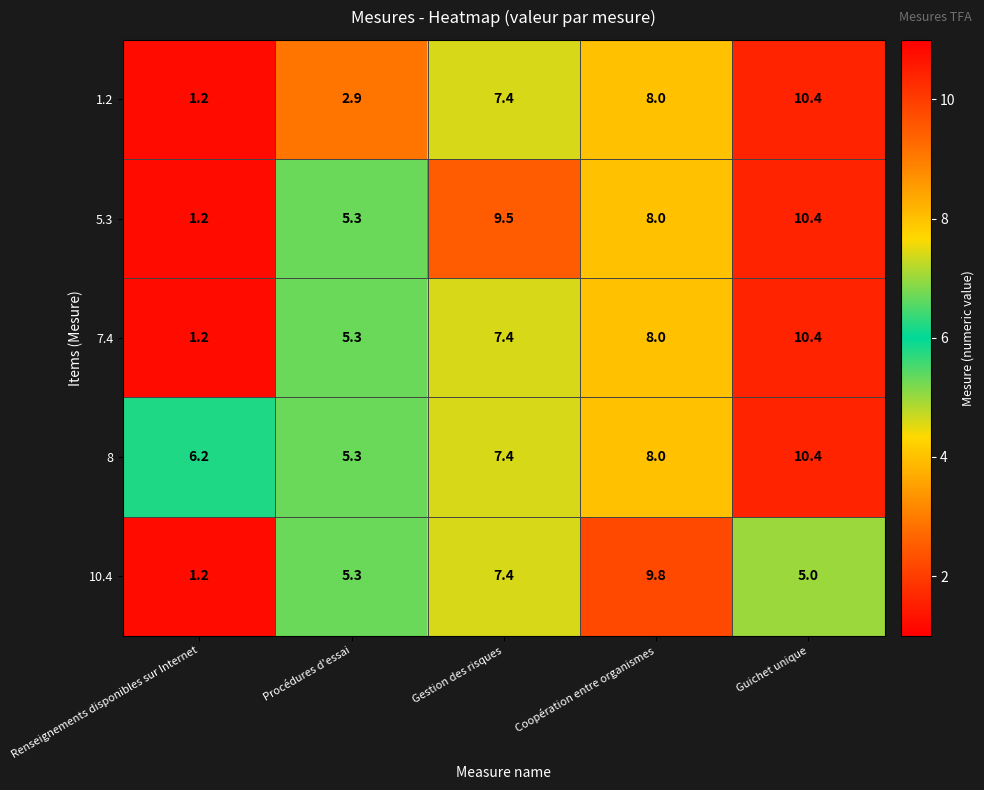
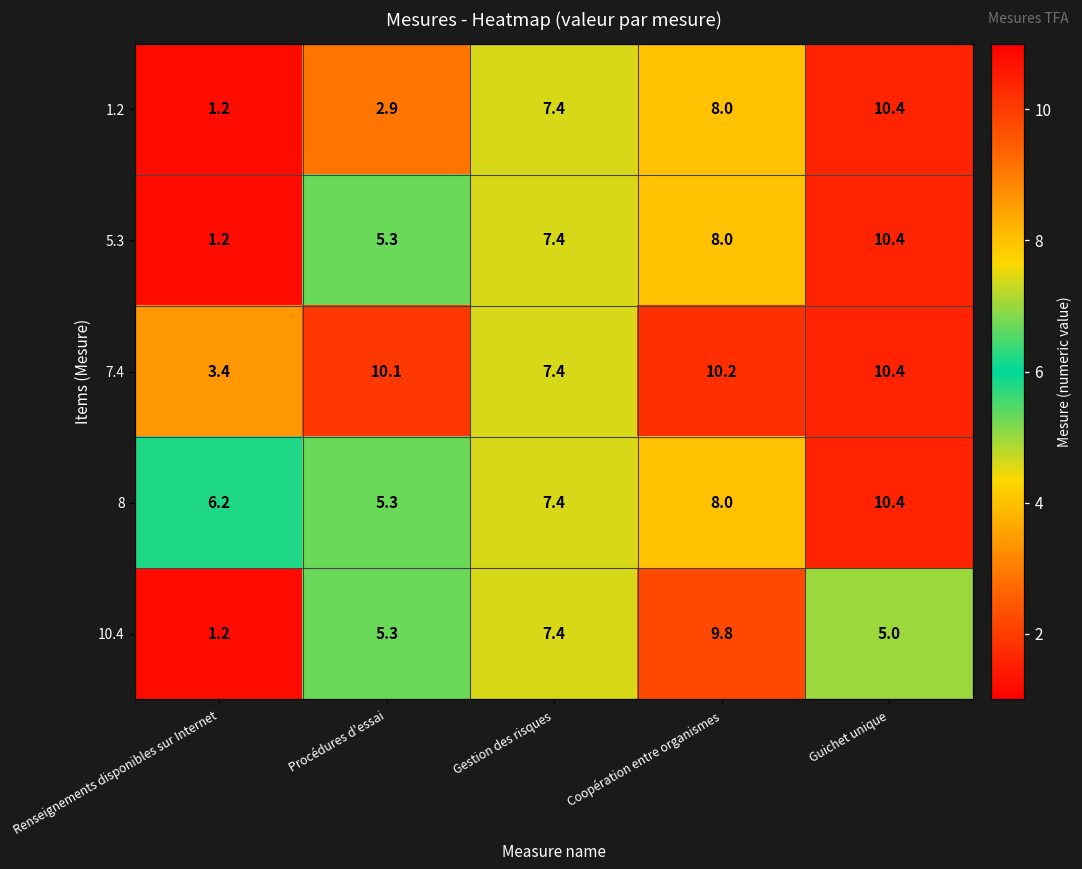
5.3, Gestion des risques: 9.5 -> 7.4
7.4, Renseignements disponibles sur Internet: 1.2 -> 3.4
7.4, Procédures d'essai: 5.3 -> 10.1
7.4, Coopération entre organismes: 8.0 -> 10.2
